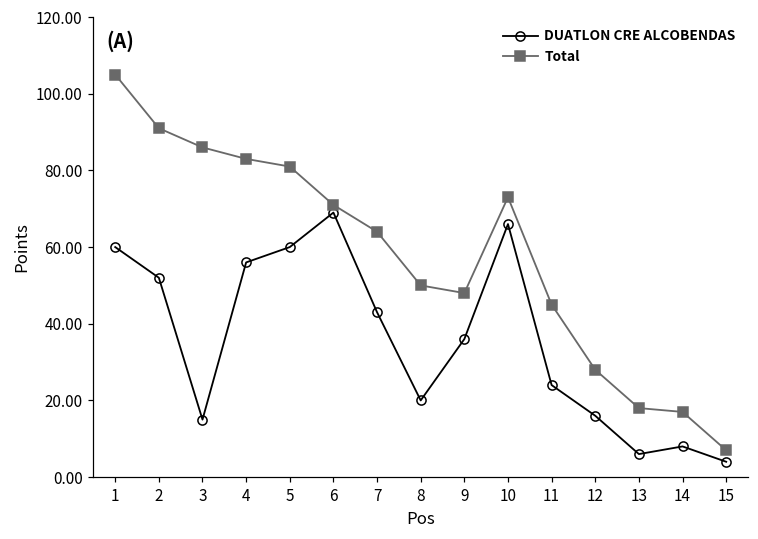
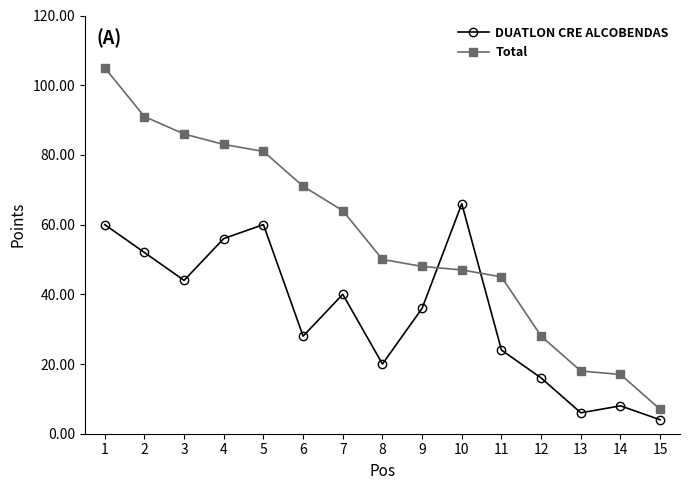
DUATLON CRE ALCOBENDAS, 3: 15 -> 44
DUATLON CRE ALCOBENDAS, 6: 69 -> 28
DUATLON CRE ALCOBENDAS, 7: 43 -> 40
Total, 10: 73 -> 47
